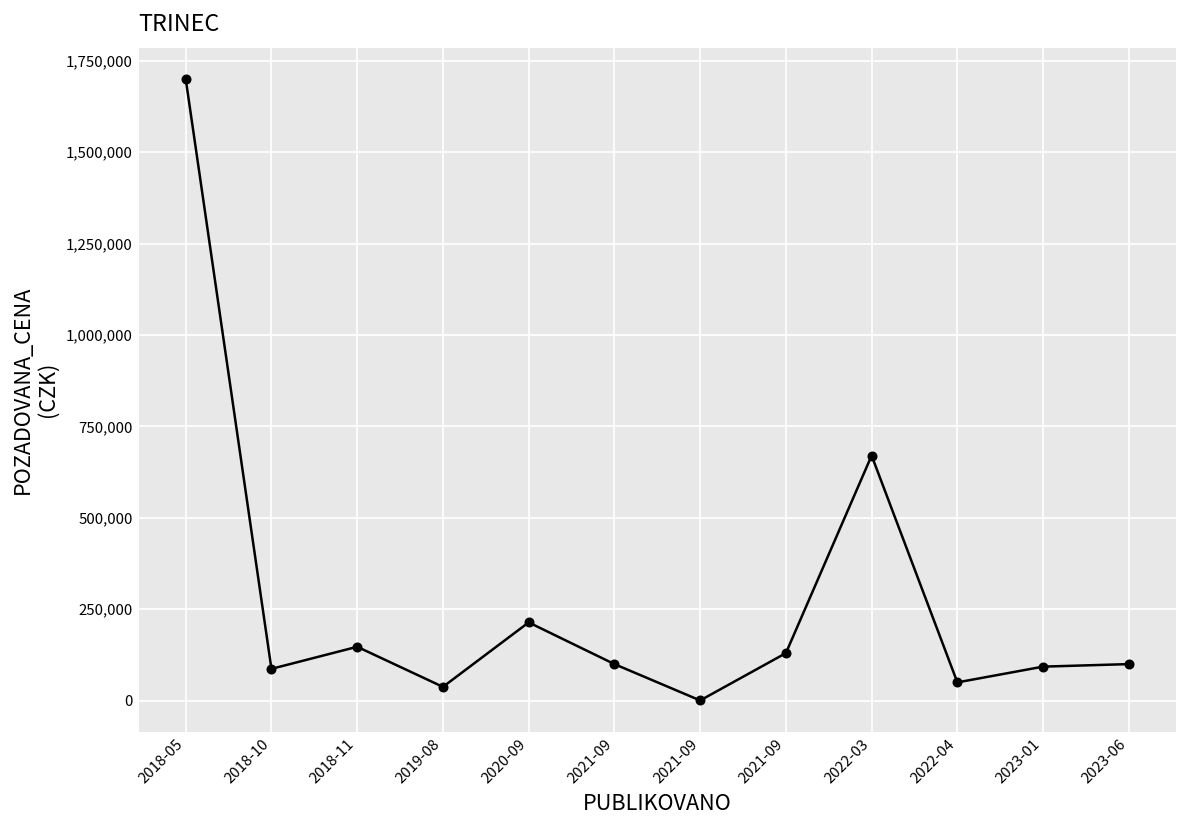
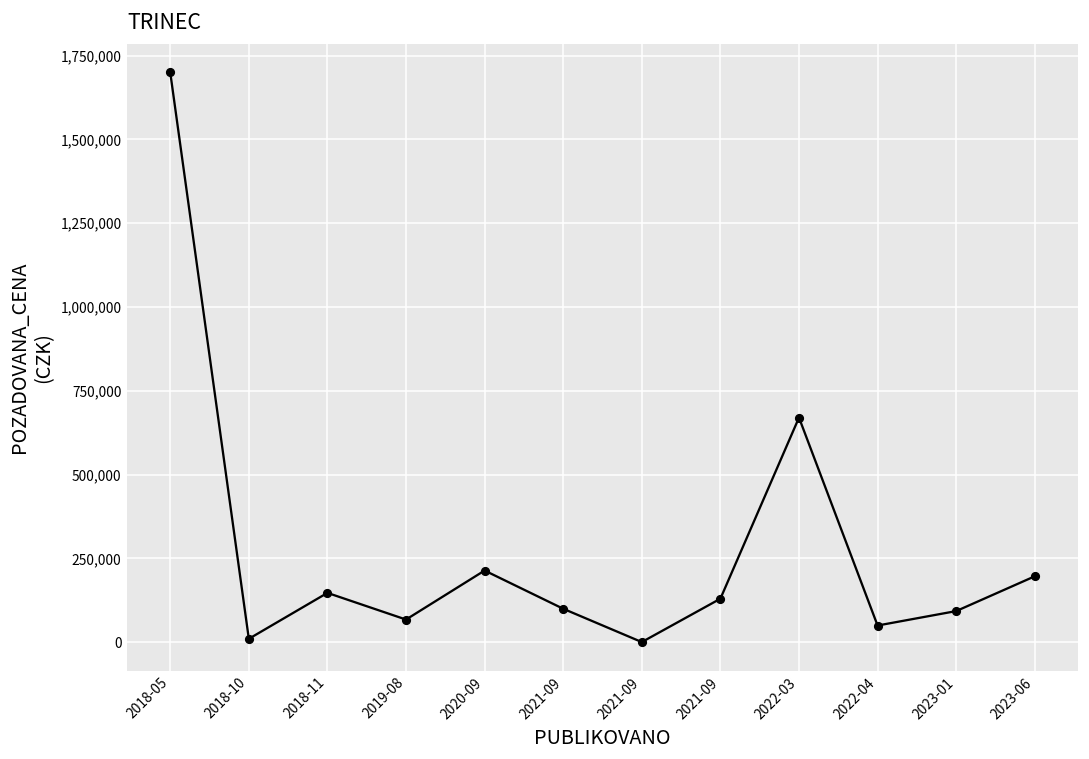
2018-10: 90,000 -> 10,000
2019-08: 40,000 -> 70,000
2023-06: 100,000 -> 200,000
